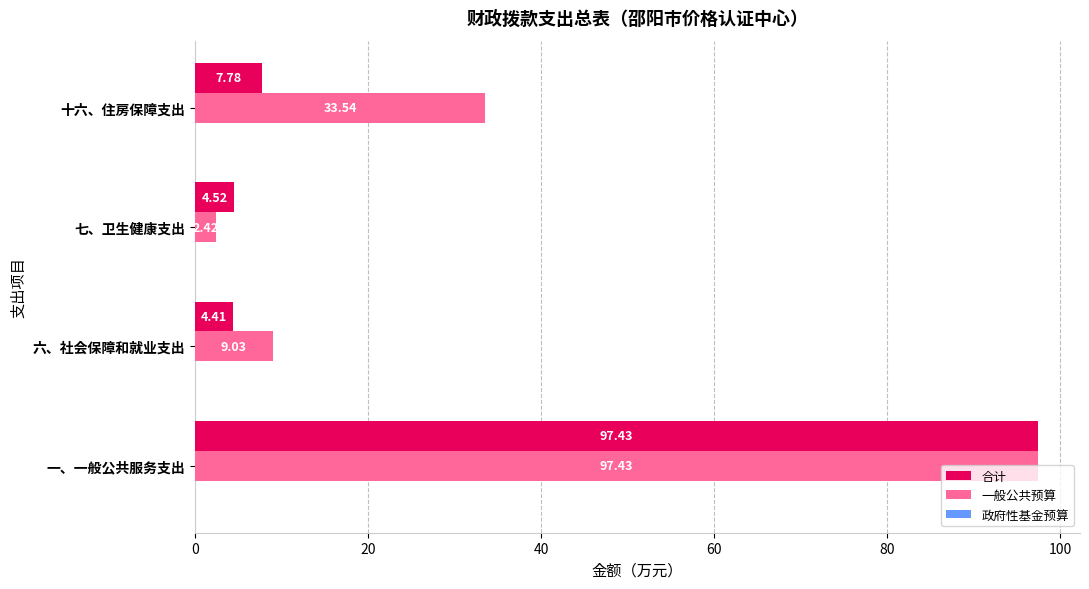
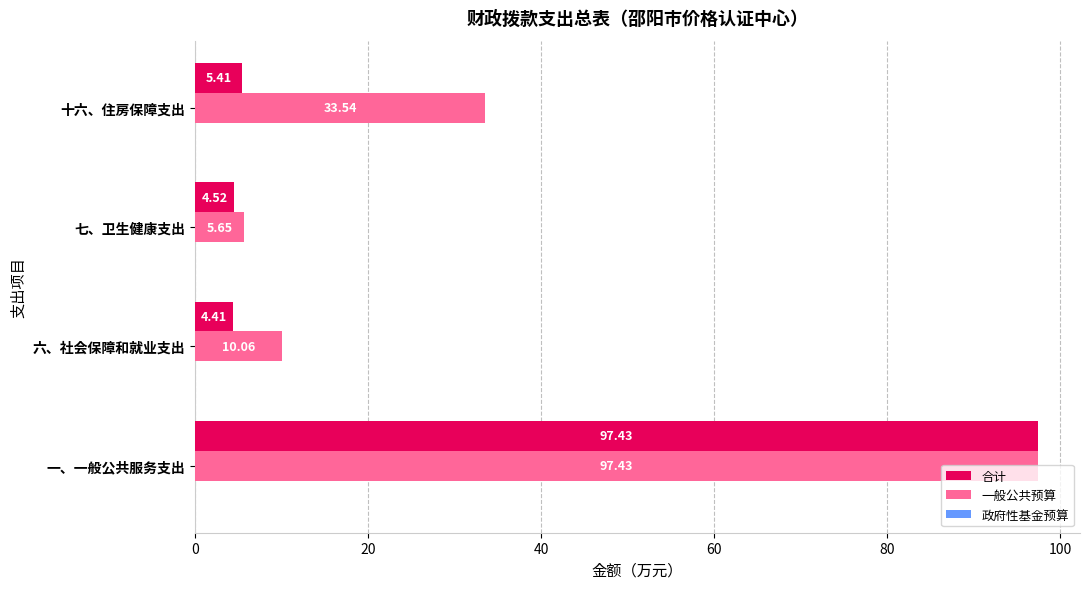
合计, 十六、住房保障支出: 7.78 -> 5.41
一般公共预算, 七、卫生健康支出: 2.42 -> 5.65
一般公共预算, 六、社会保障和就业支出: 9.03 -> 10.06
